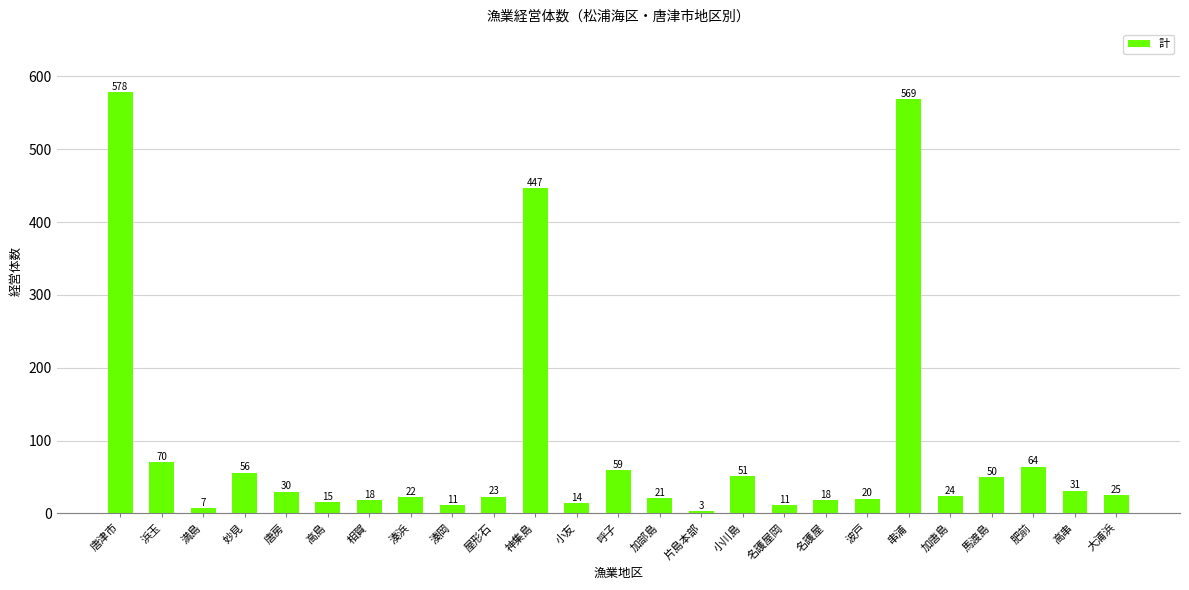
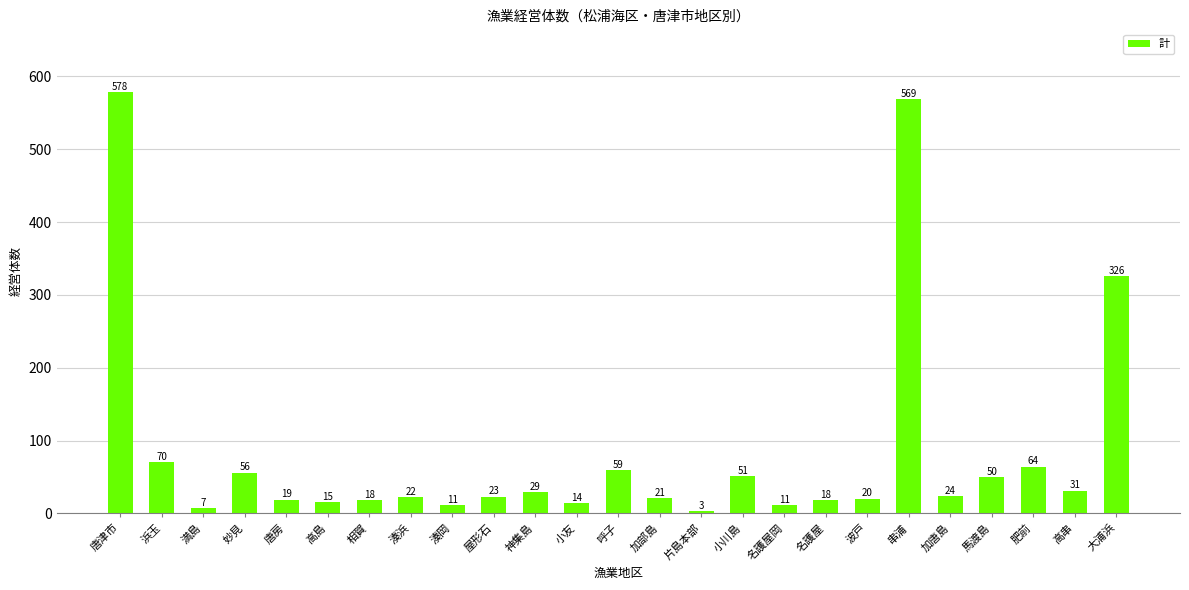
唐房: 30 -> 19
神集島: 447 -> 29
大浦浜: 25 -> 326
